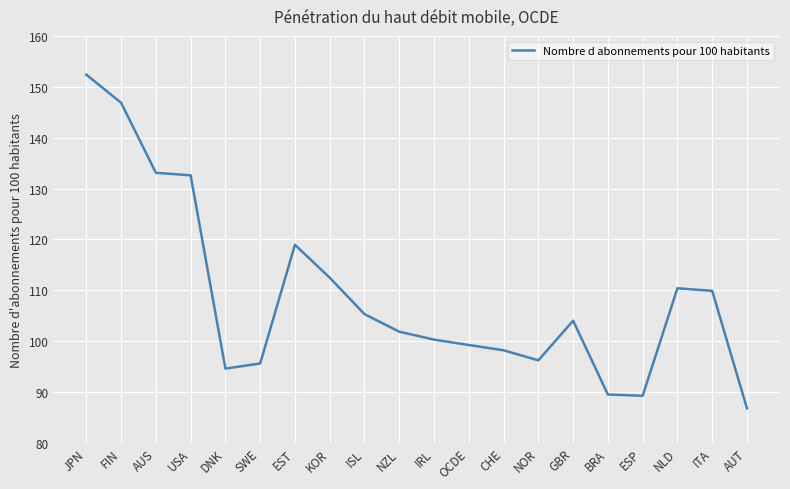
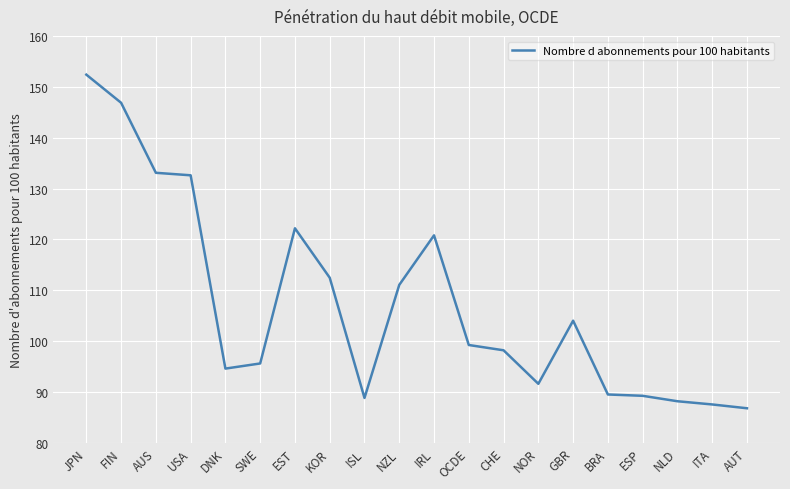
EST: 119 -> 122
ISL: 105 -> 89
NZL: 102 -> 111
IRL: 100 -> 121
NOR: 96 -> 92
NLD: 110 -> 88
ITA: 110 -> 88
